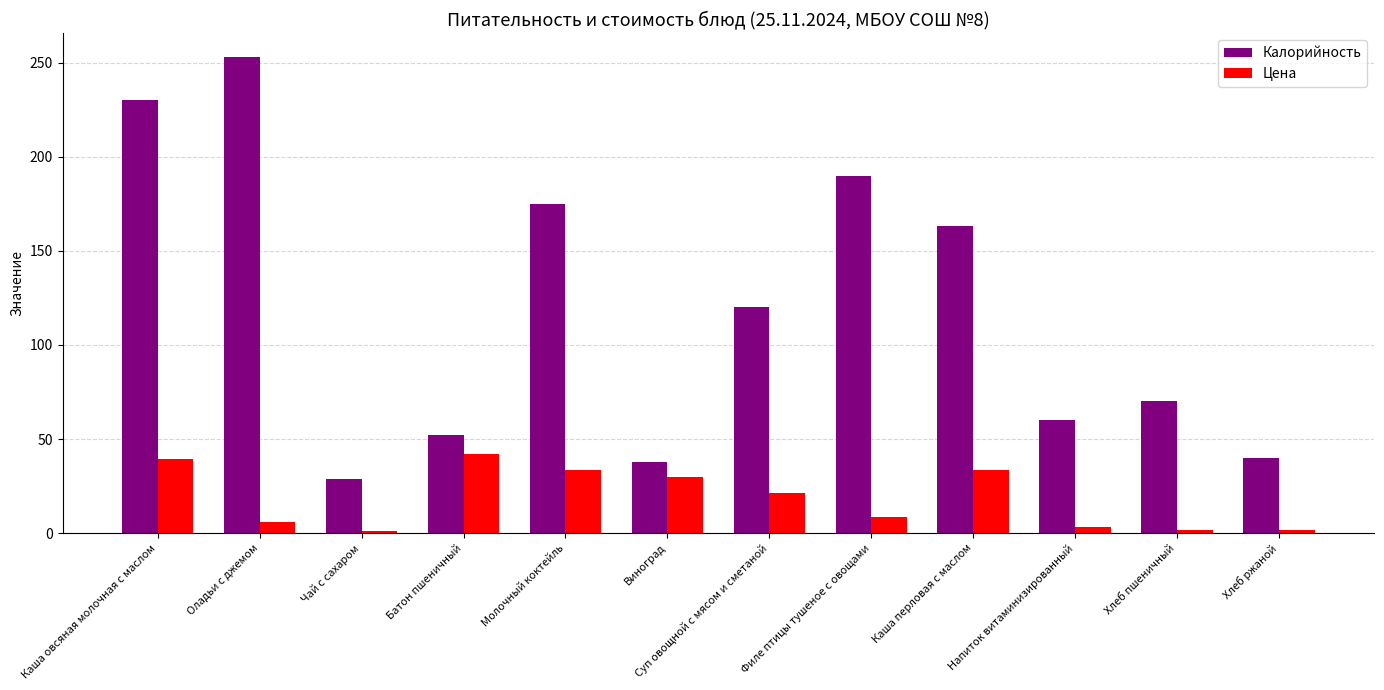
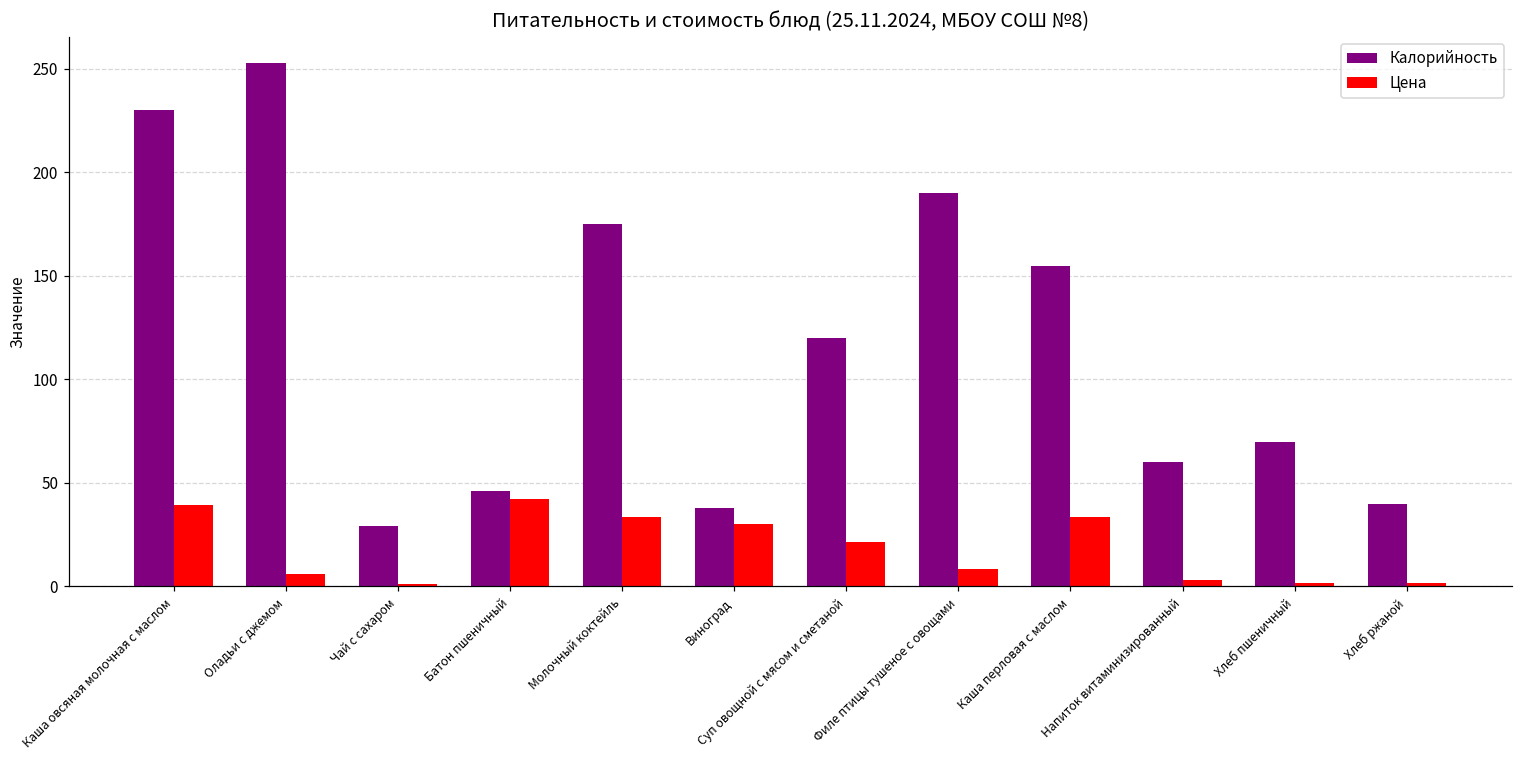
Калорийность, Батон пшеничный: 52 -> 46
Калорийность, Каша перловая с маслом: 163 -> 155
